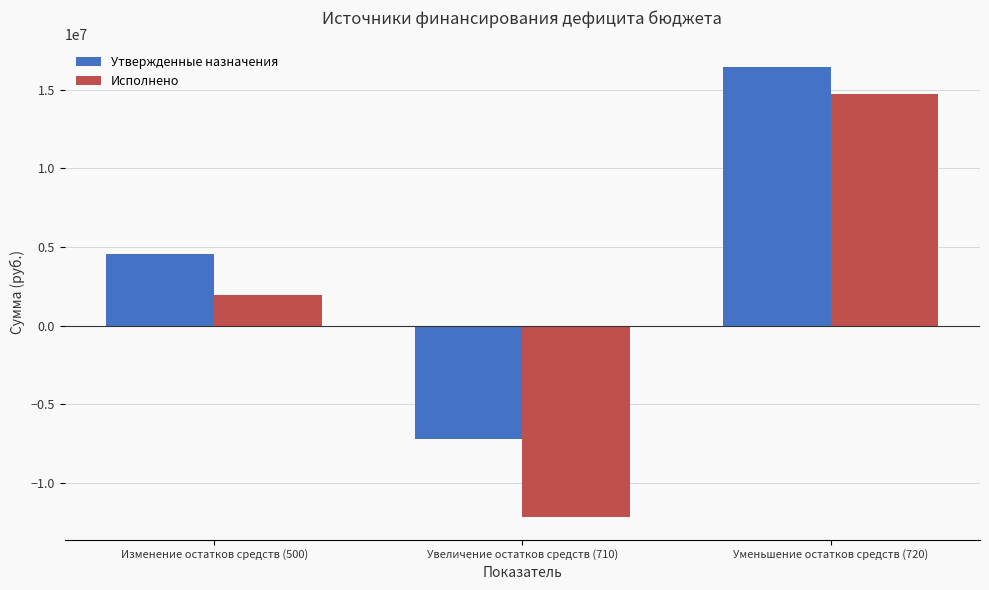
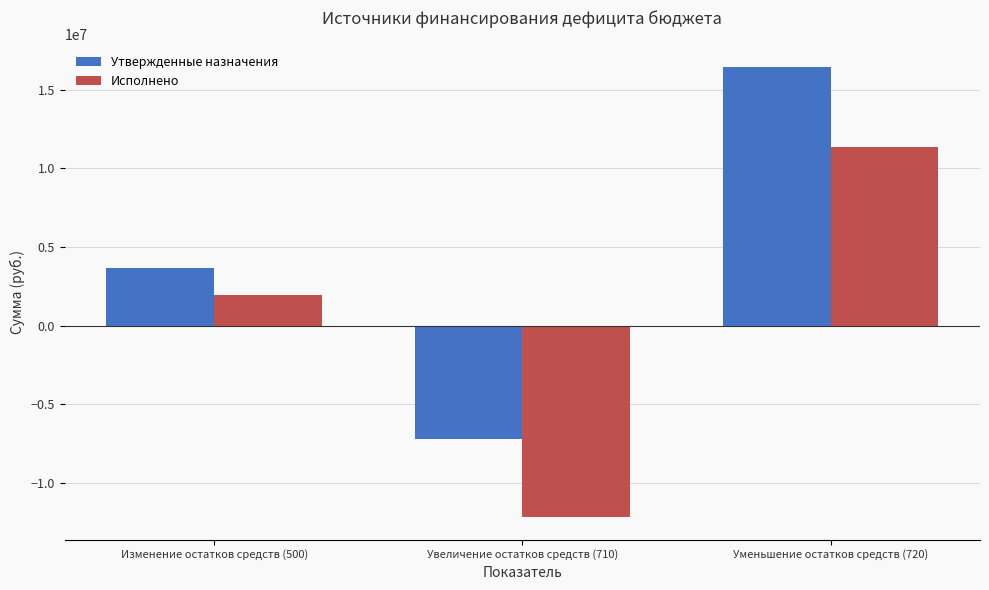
Утвержденные назначения, Изменение остатков средств (500): 4600000 -> 3700000
Исполнено, Уменьшение остатков средств (720): 14700000 -> 11300000
